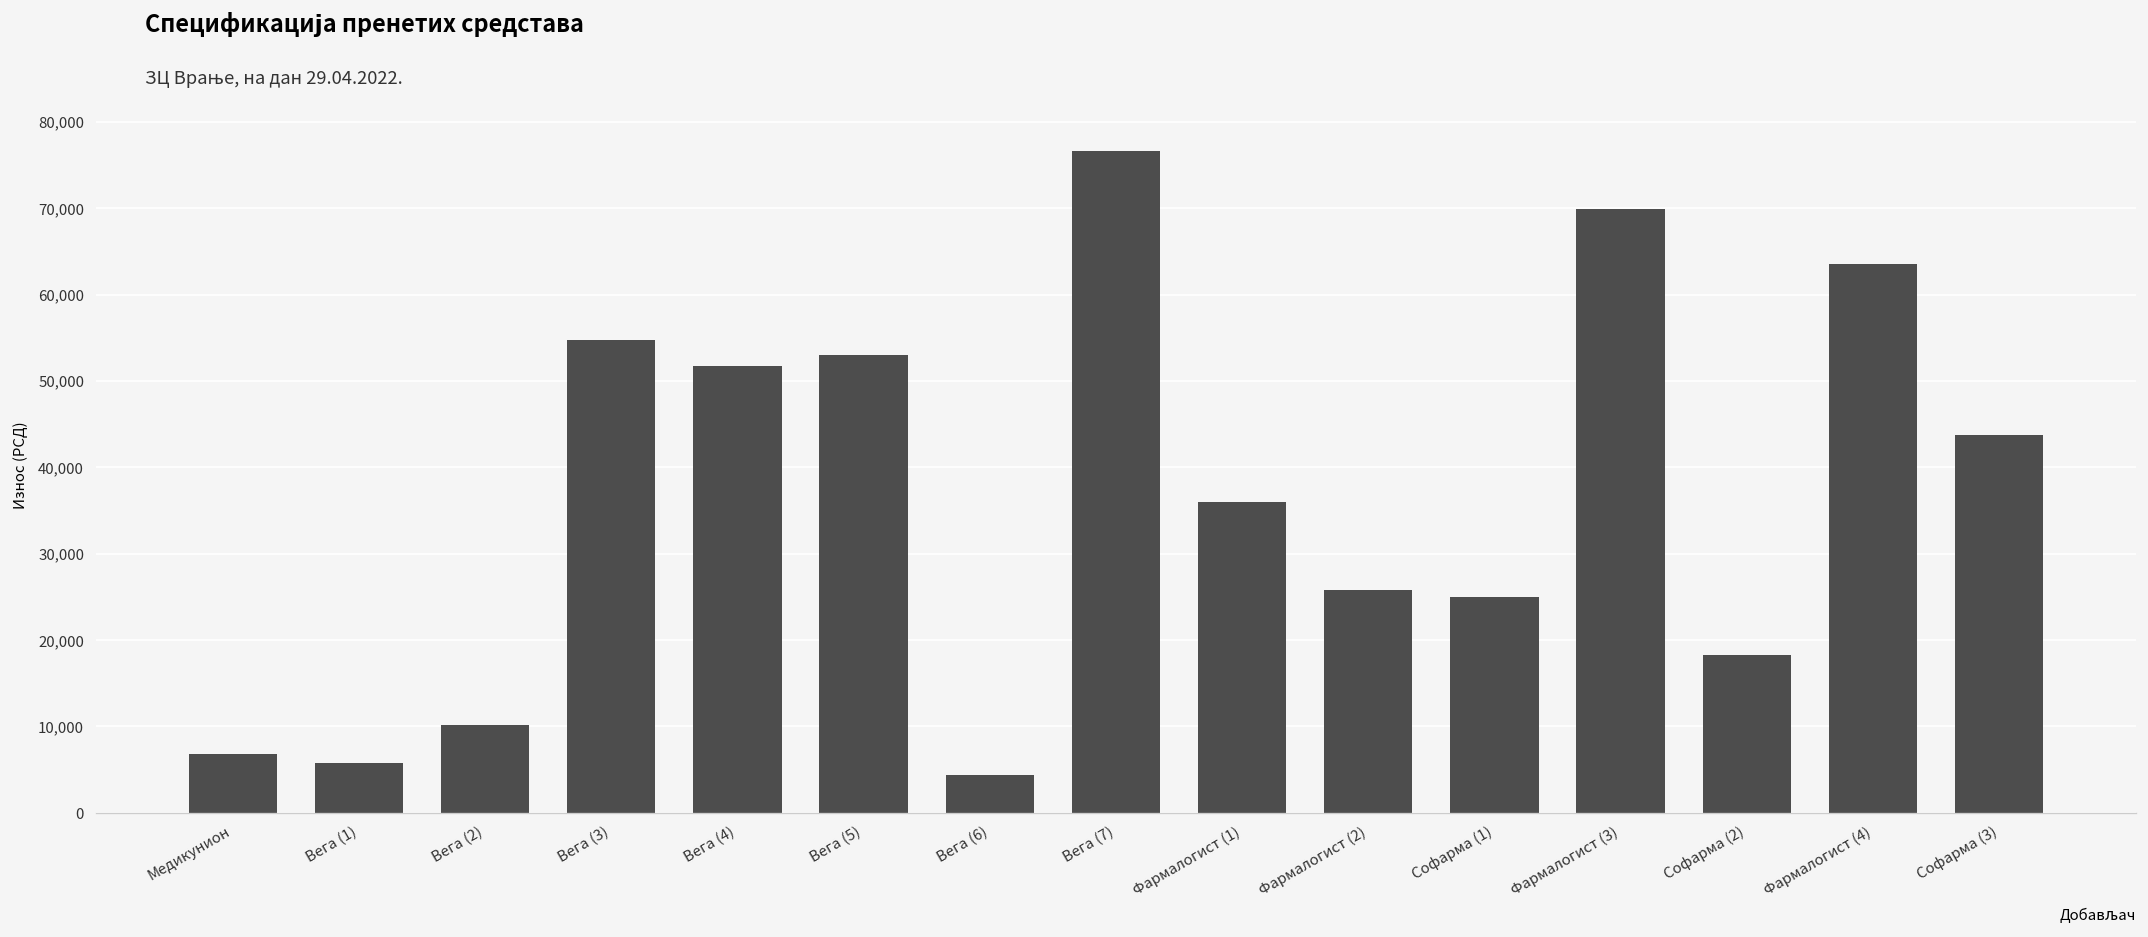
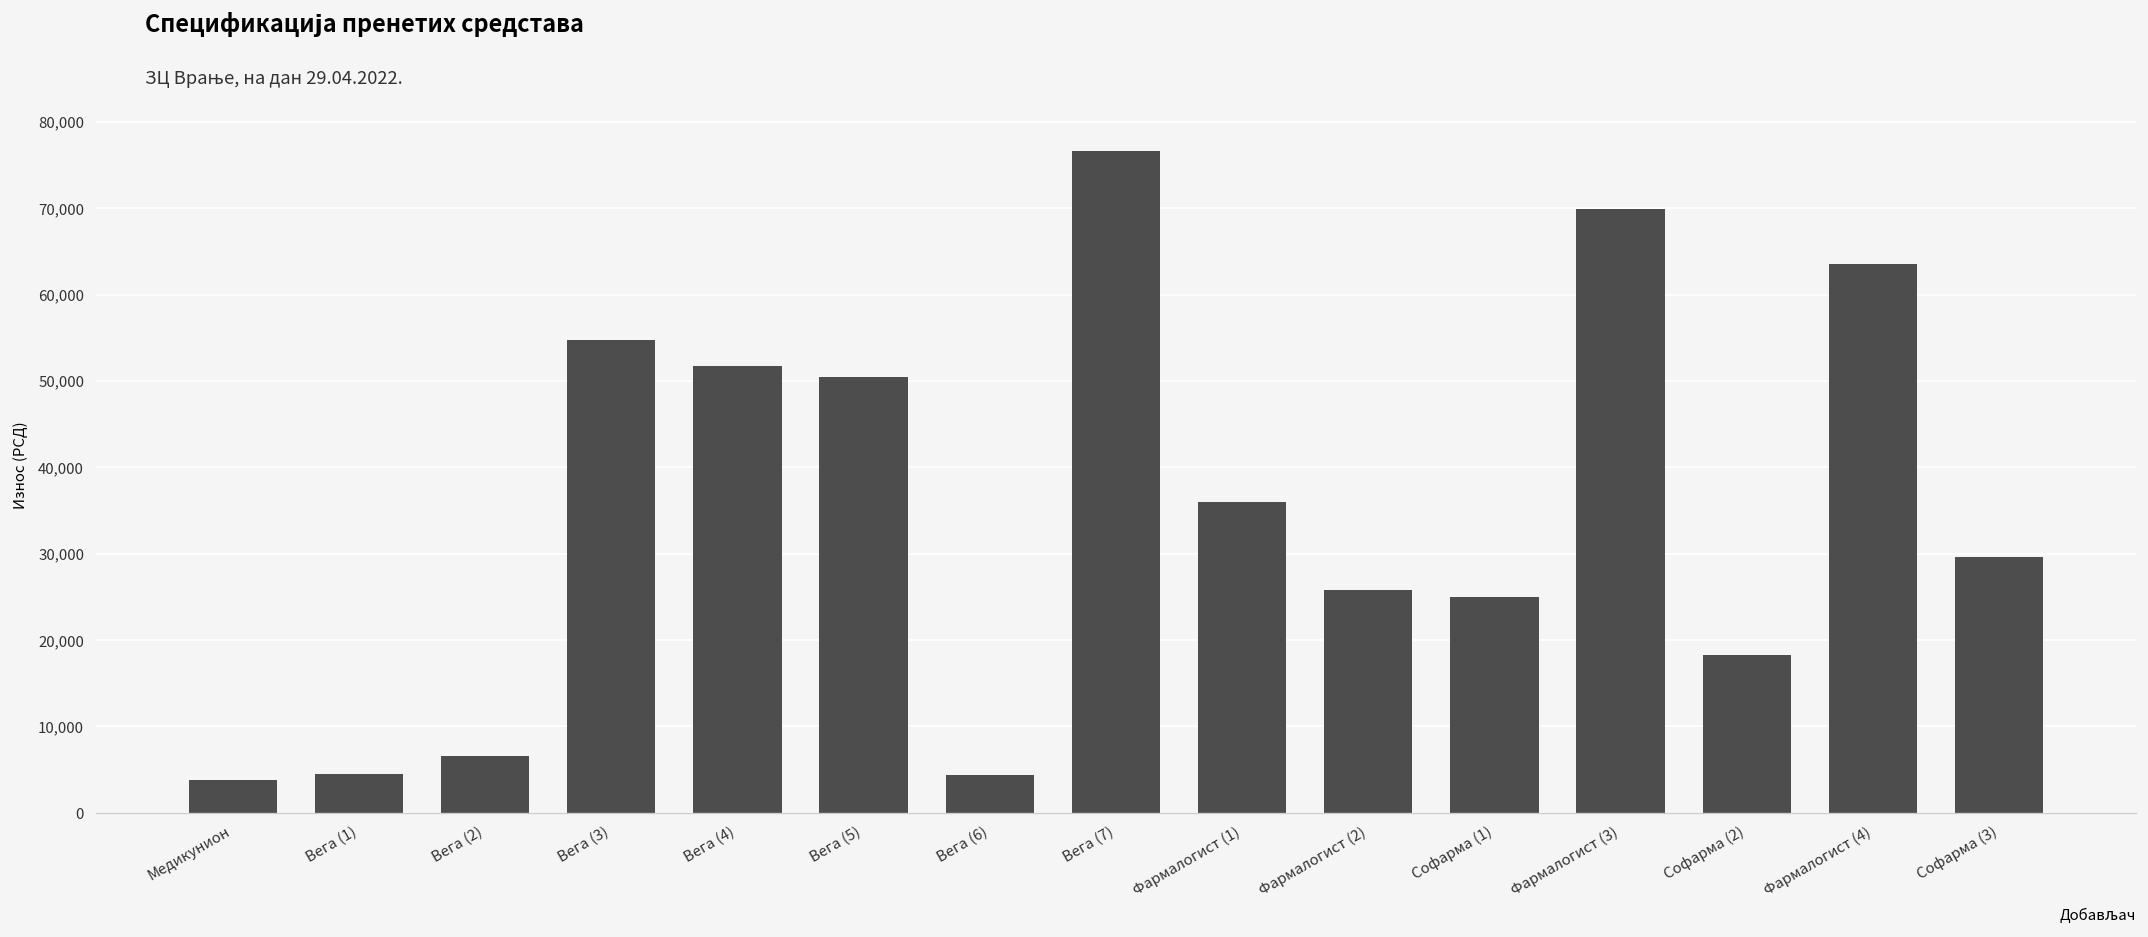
Медикунион: 7,000 -> 4,000
Вега (1): 6,000 -> 5,000
Вега (2): 10,000 -> 7,000
Вега (5): 53,000 -> 50,000
Софарма (3): 44,000 -> 30,000
